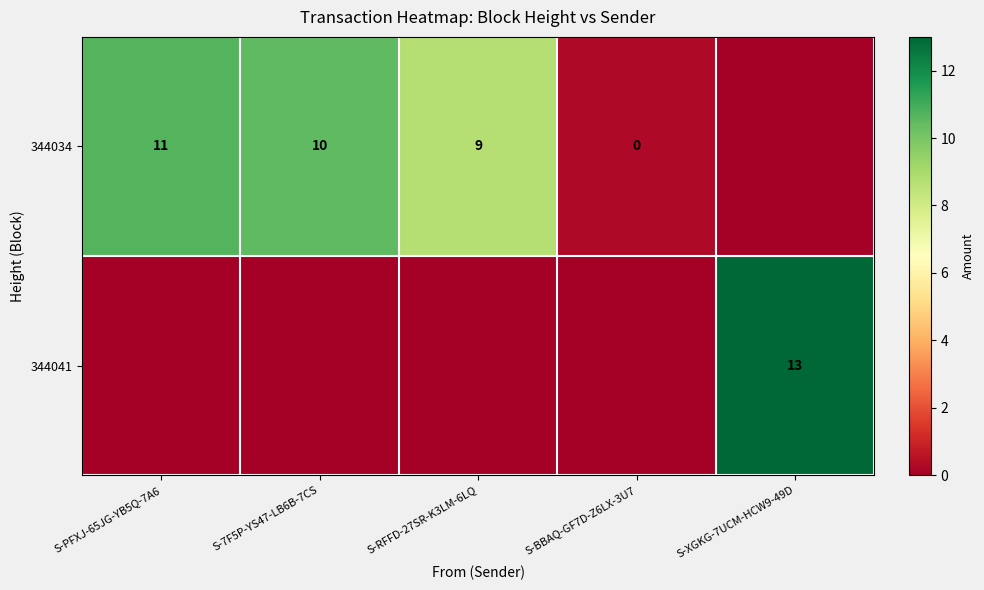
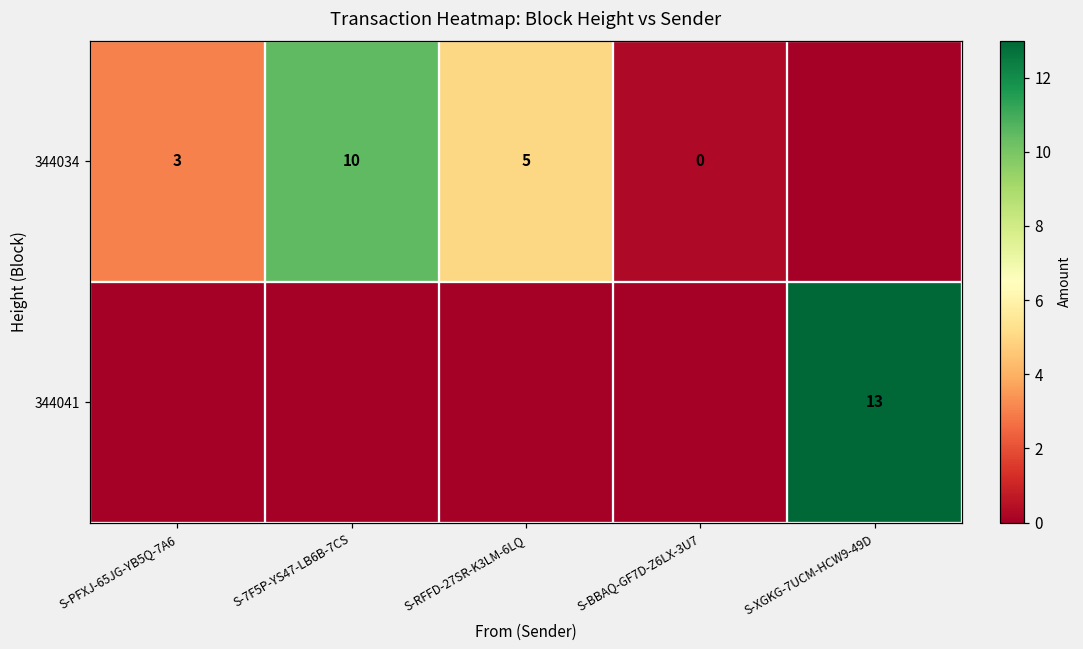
344034, S-PFXJ-65JG-YB5Q-7A6: 11 -> 3
344034, S-RFFD-27SR-K3LM-6LQ: 9 -> 5
